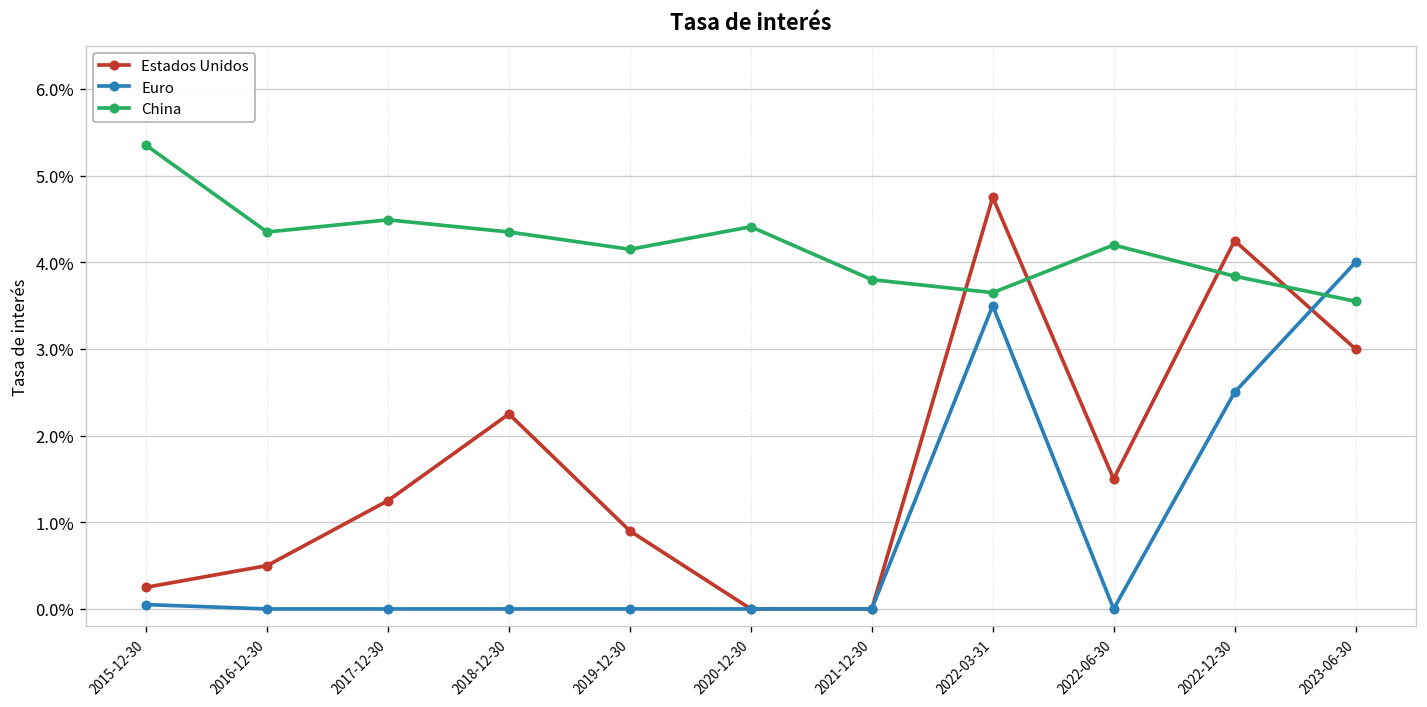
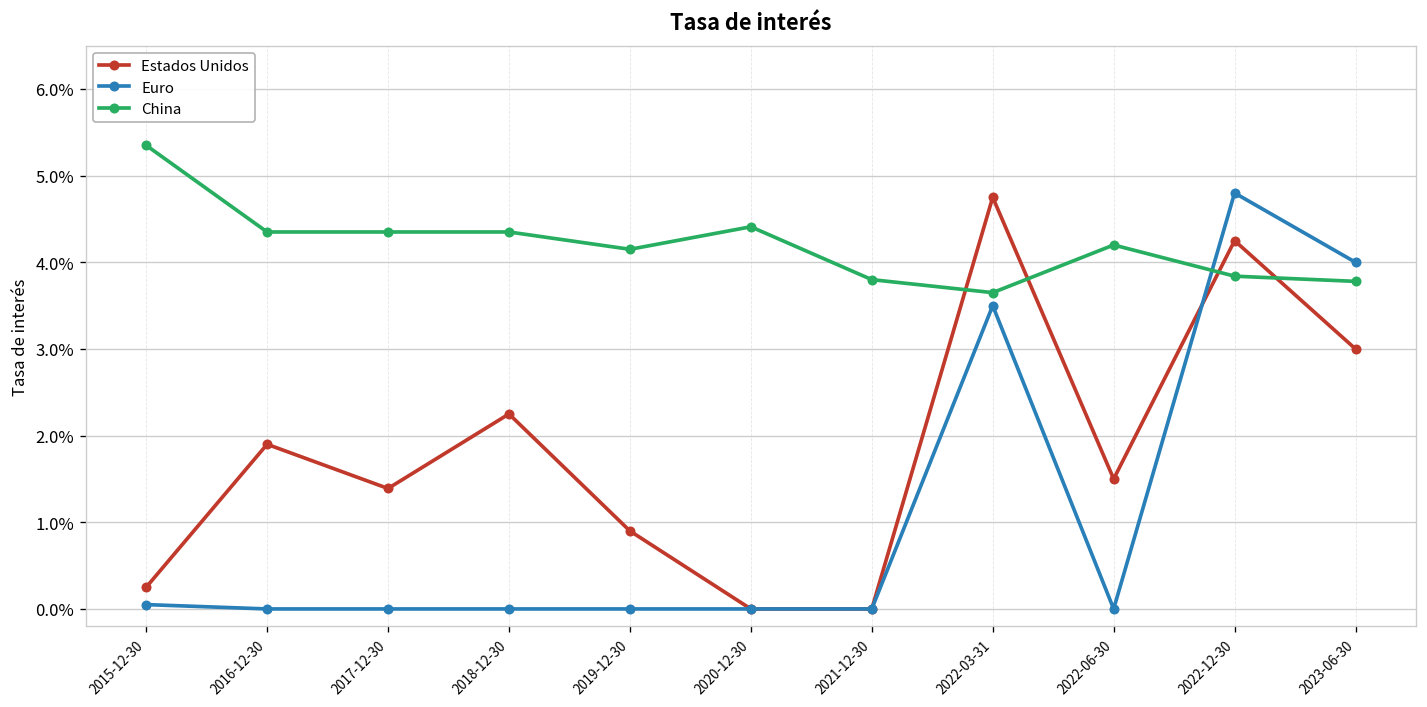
Estados Unidos, 2016-12-30: 0.5% -> 1.9%
Estados Unidos, 2017-12-30: 1.3% -> 1.4%
China, 2017-12-30: 4.5% -> 4.4%
Euro, 2022-12-30: 2.5% -> 4.8%
China, 2023-06-30: 3.6% -> 3.8%
